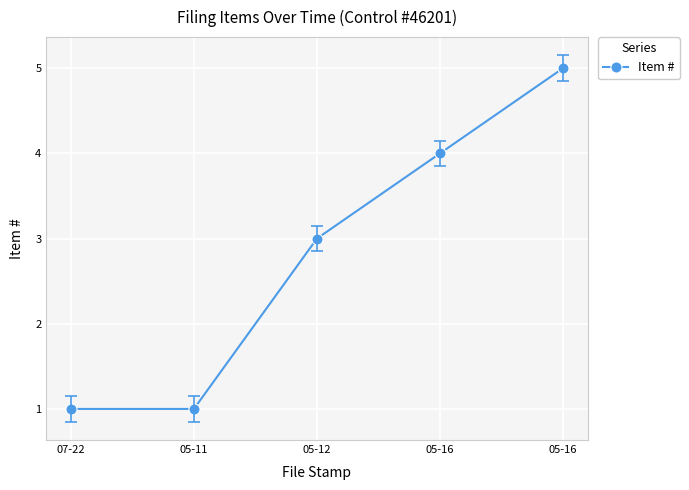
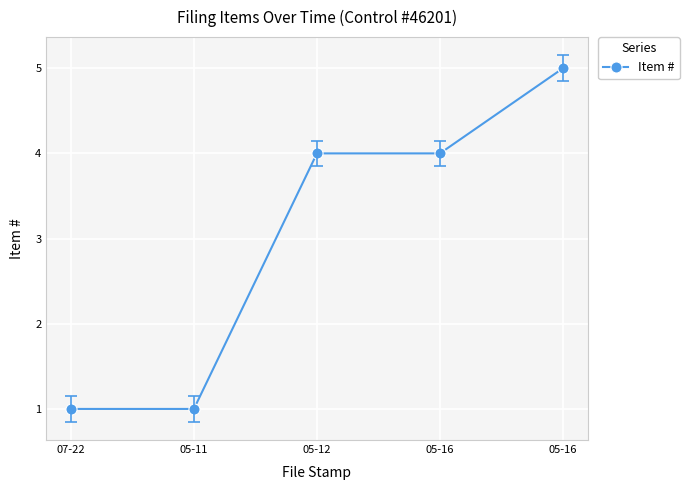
Item #, 05-12: 3 -> 4
